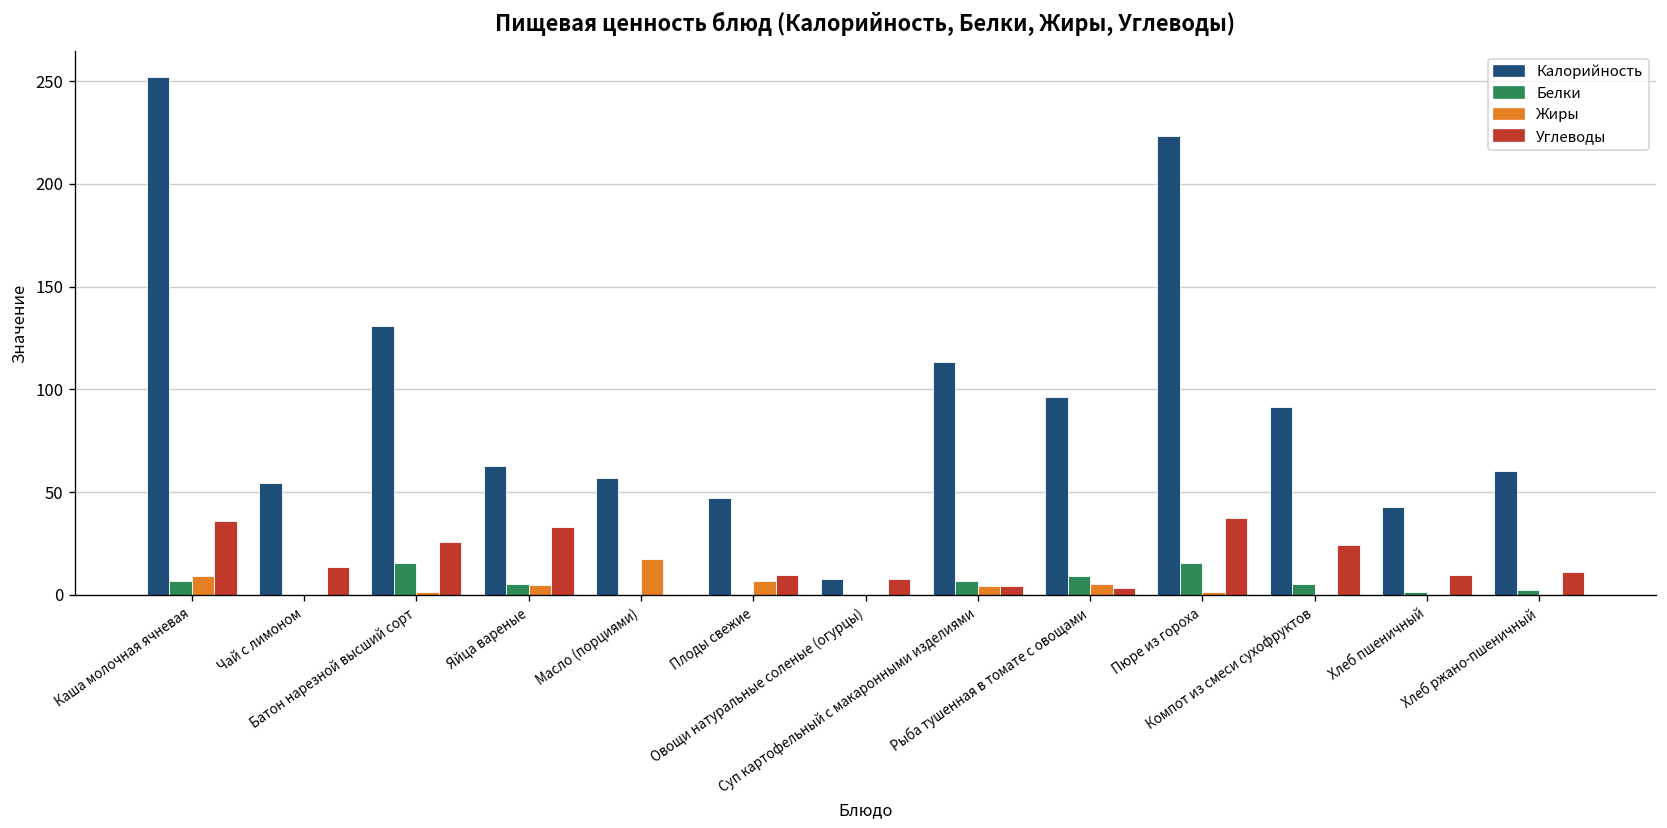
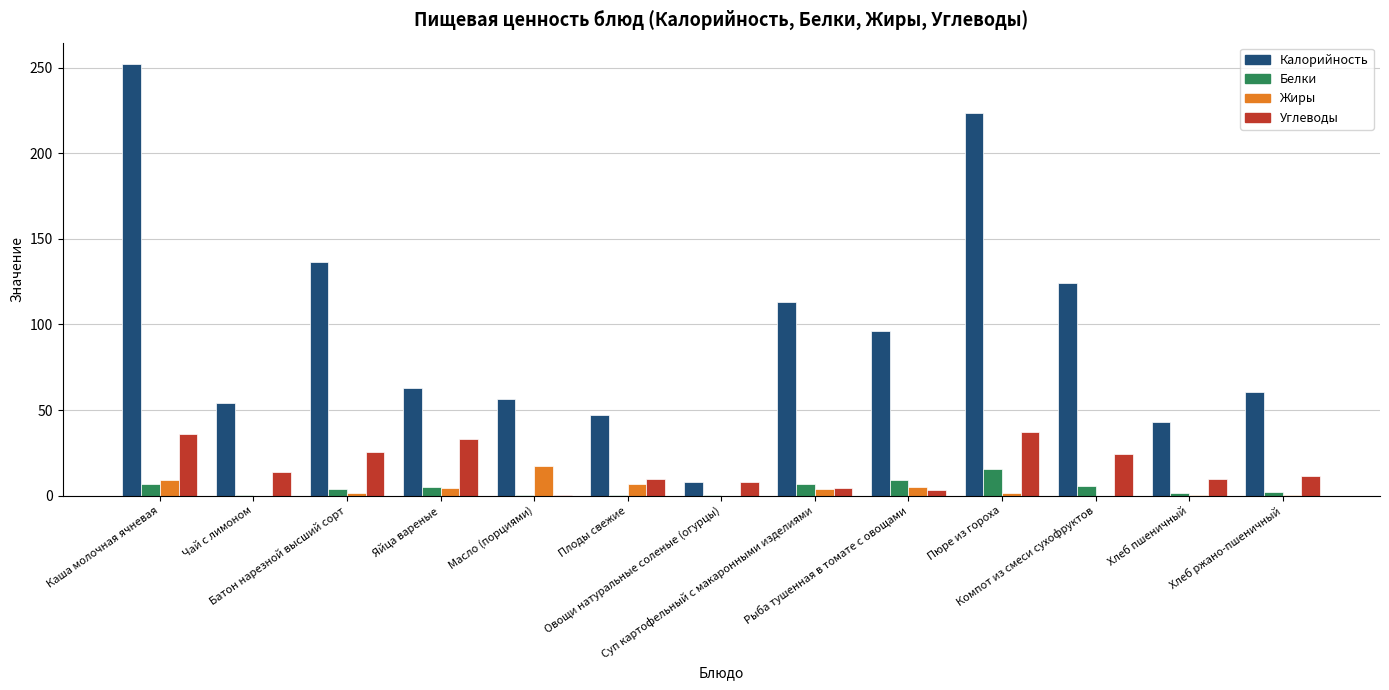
Калорийность, Батон нарезной высший сорт: 131 -> 136
Белки, Батон нарезной высший сорт: 15 -> 4
Калорийность, Компот из смеси сухофруктов: 91 -> 124
